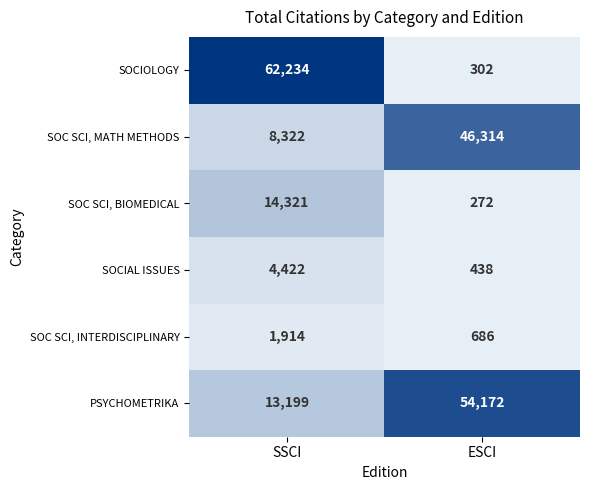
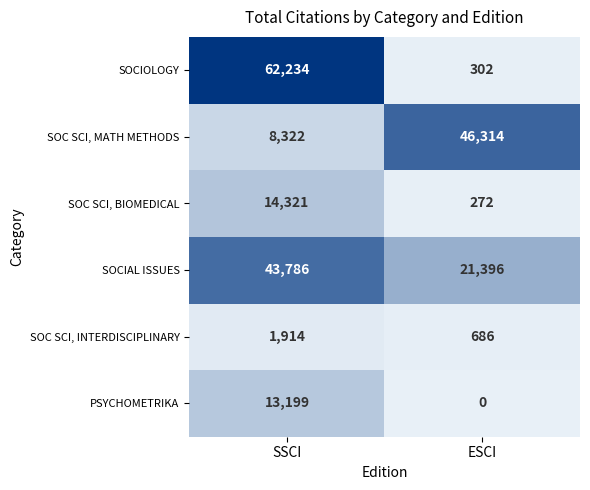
SOCIAL ISSUES, SSCI: 4,422 -> 43,786
SOCIAL ISSUES, ESCI: 438 -> 21,396
PSYCHOMETRIKA, ESCI: 54,172 -> 0
